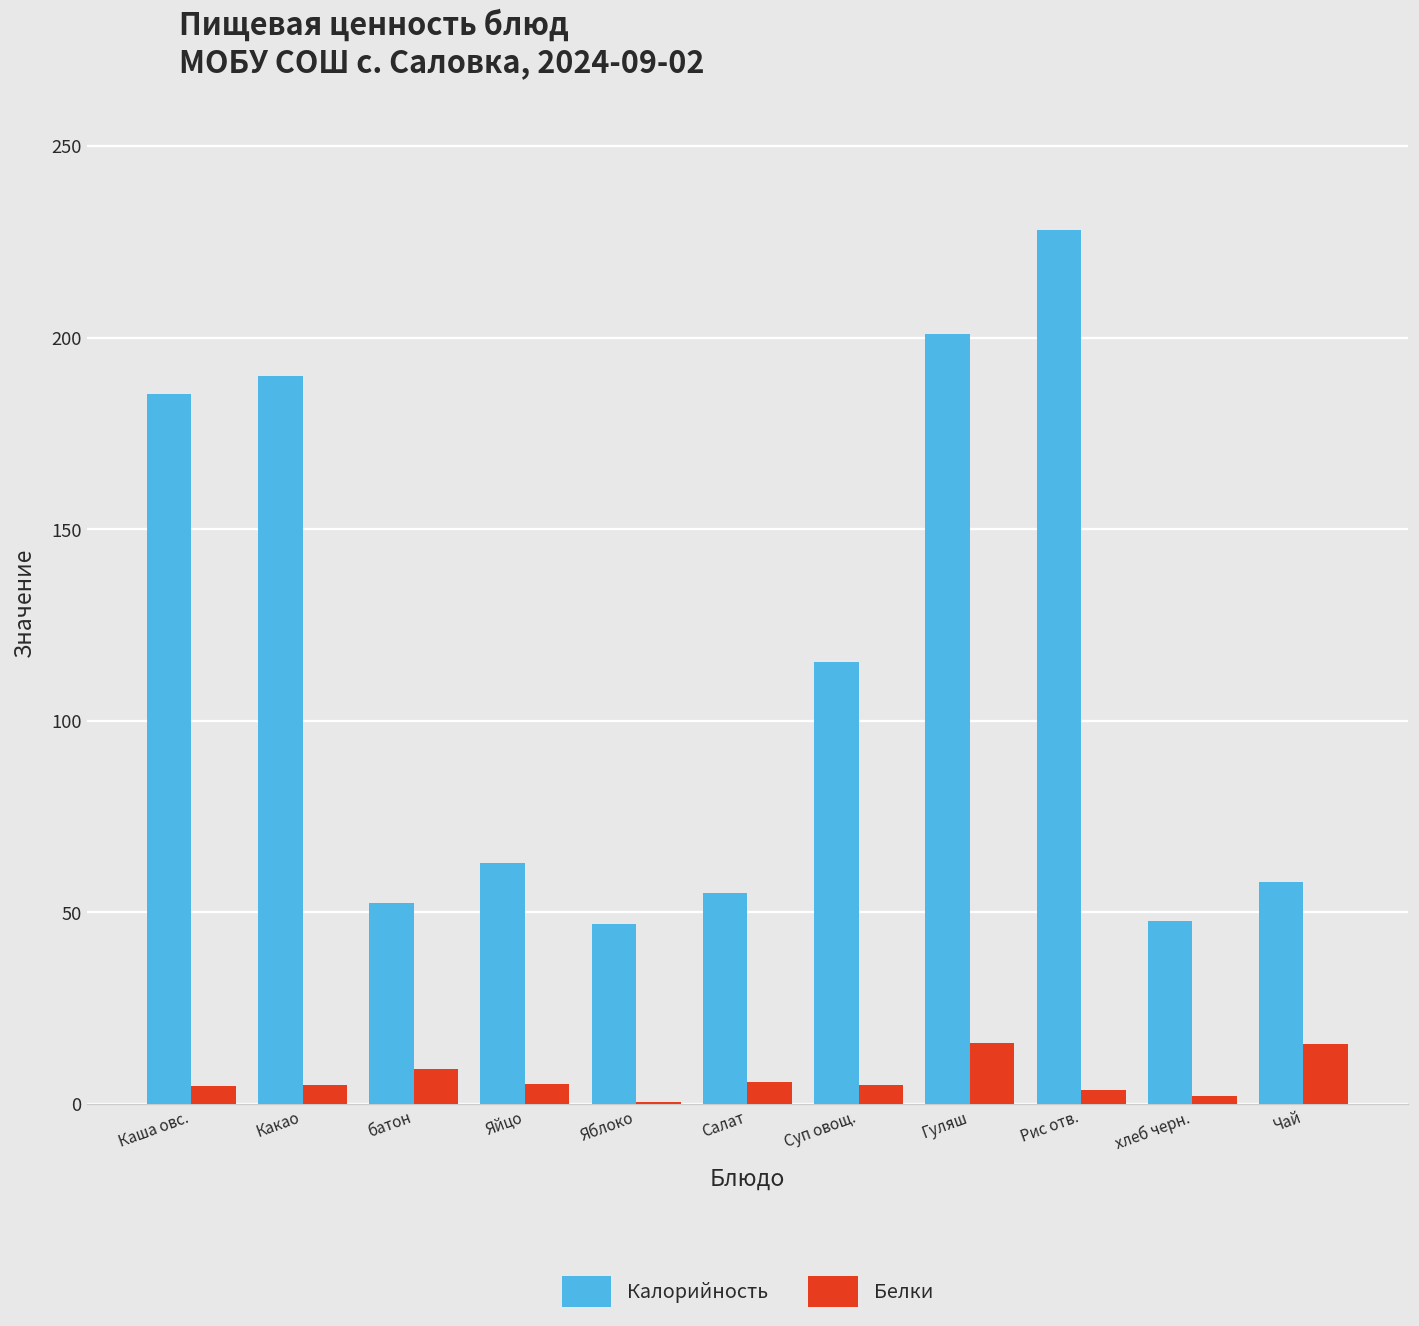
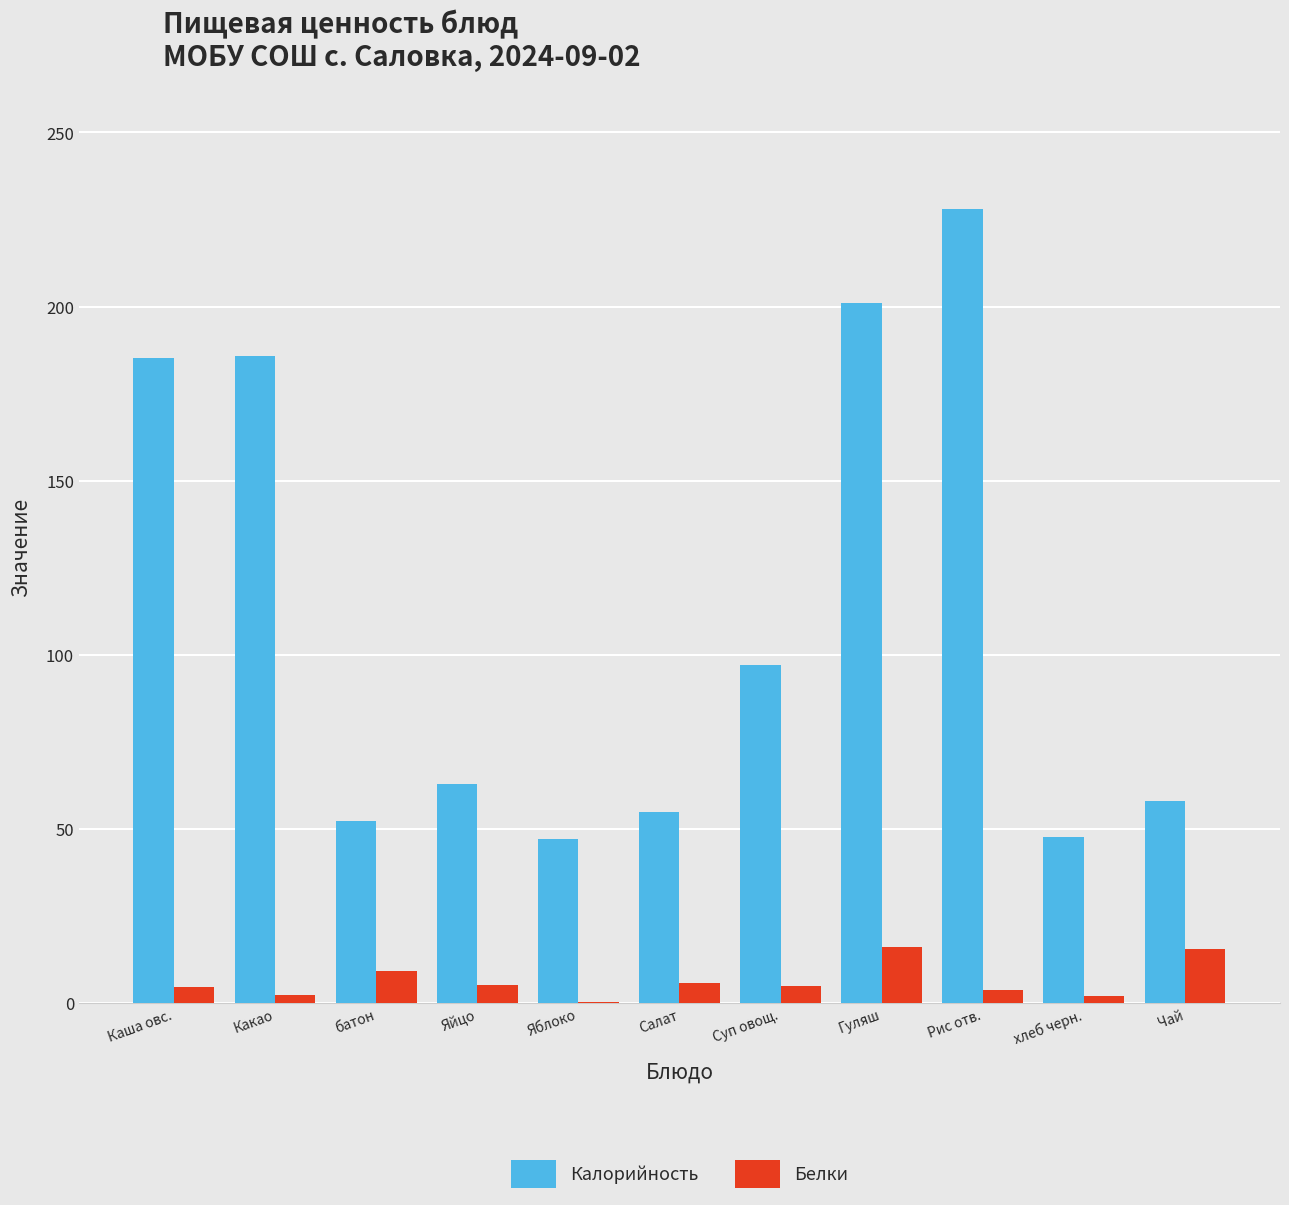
Калорийность, Какао: 190 -> 186
Белки, Какао: 5 -> 2
Калорийность, Суп овощ.: 115 -> 97
